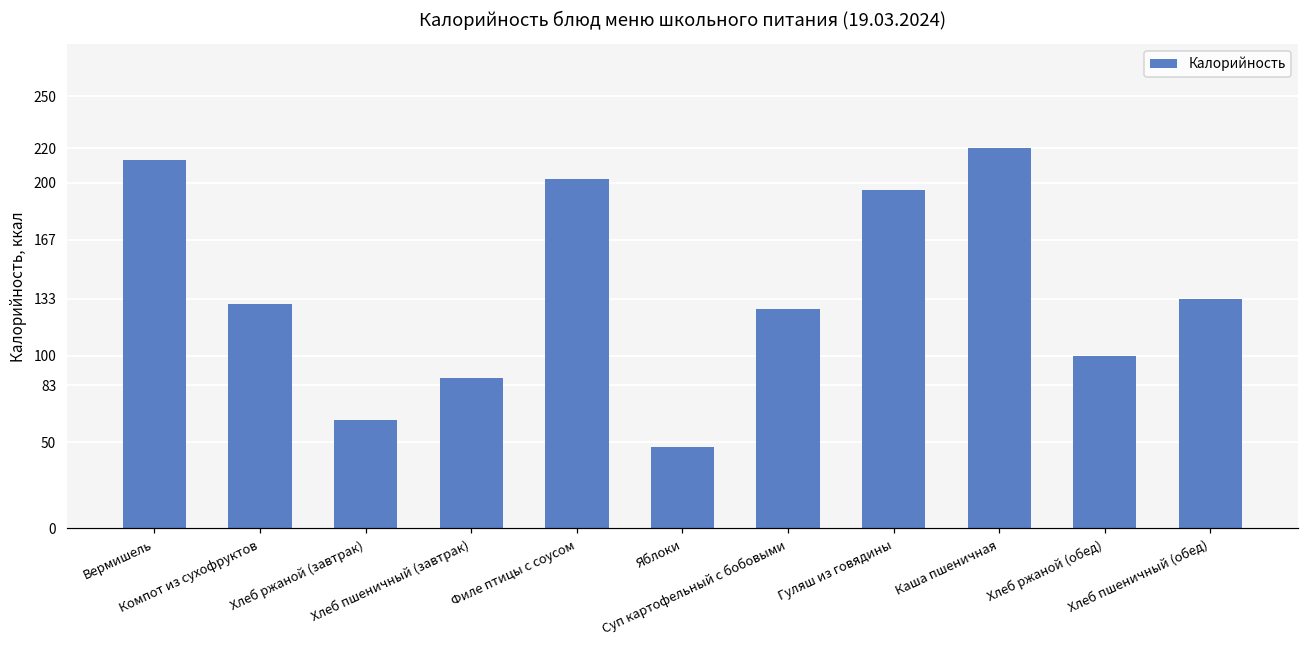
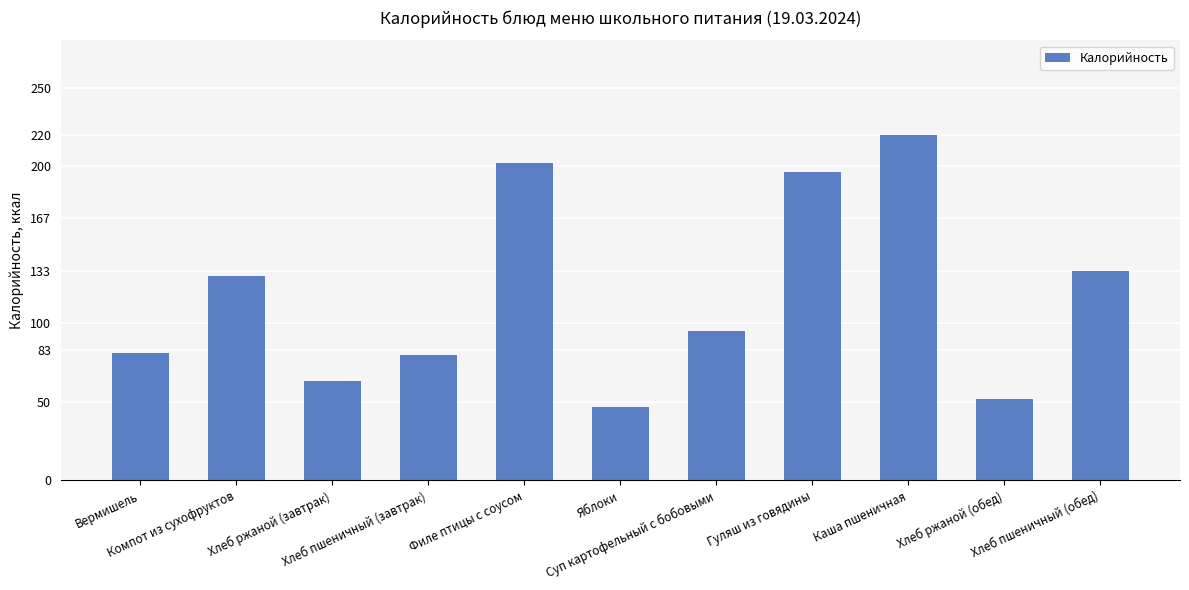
Вермишель: 213 -> 81
Хлеб пшеничный (завтрак): 87 -> 80
Суп картофельный с бобовыми: 127 -> 95
Хлеб ржаной (обед): 100 -> 52
